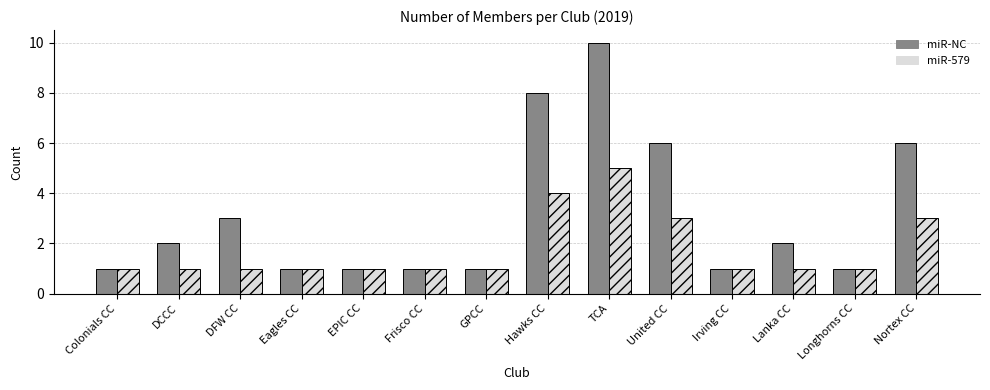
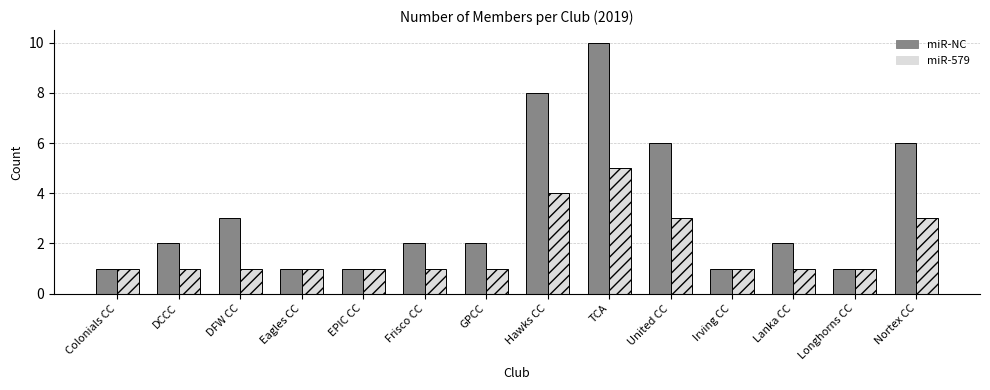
miR-NC, Frisco CC: 1 -> 2
miR-NC, GPCC: 1 -> 2
